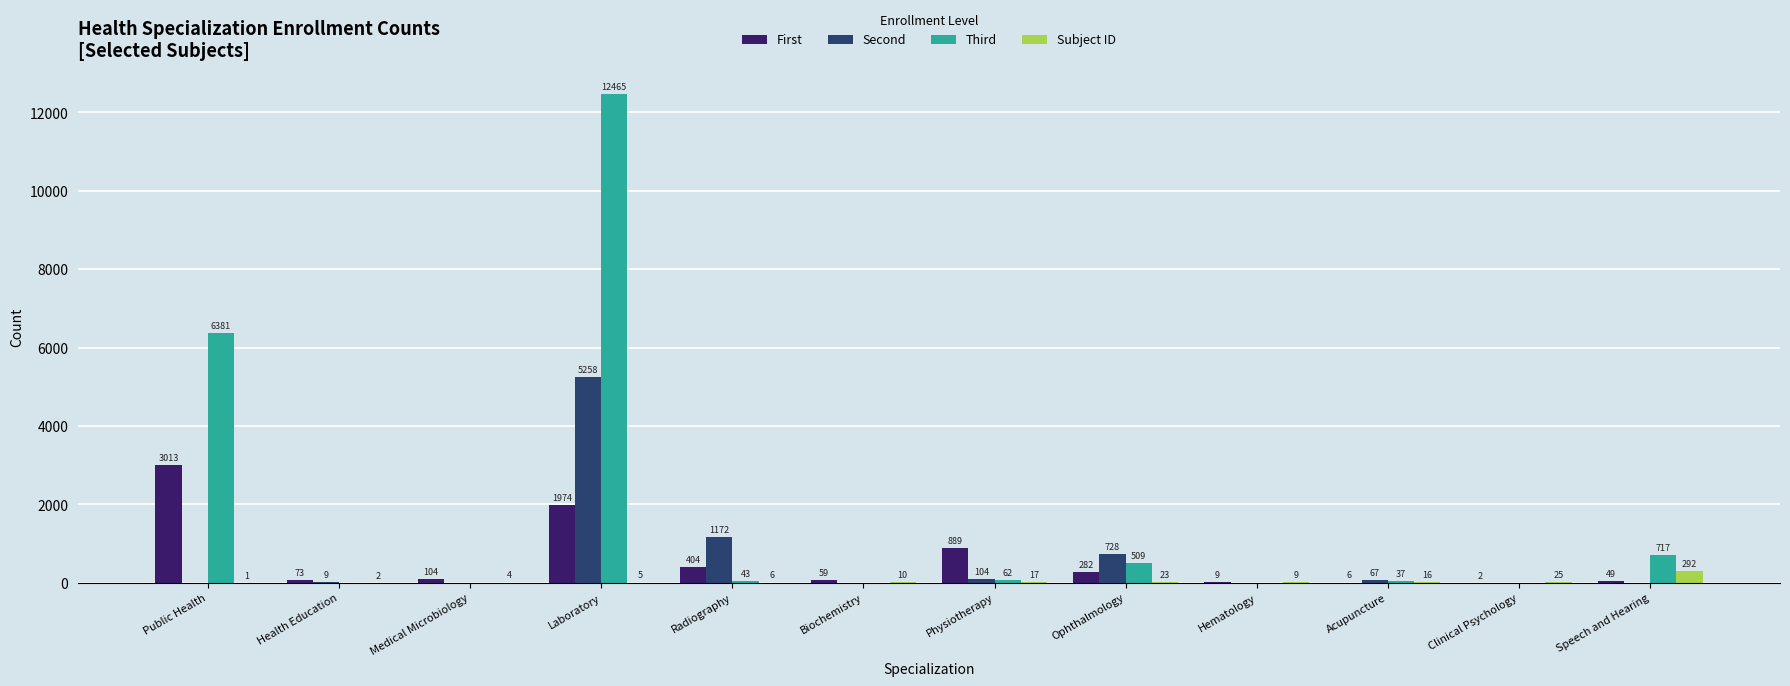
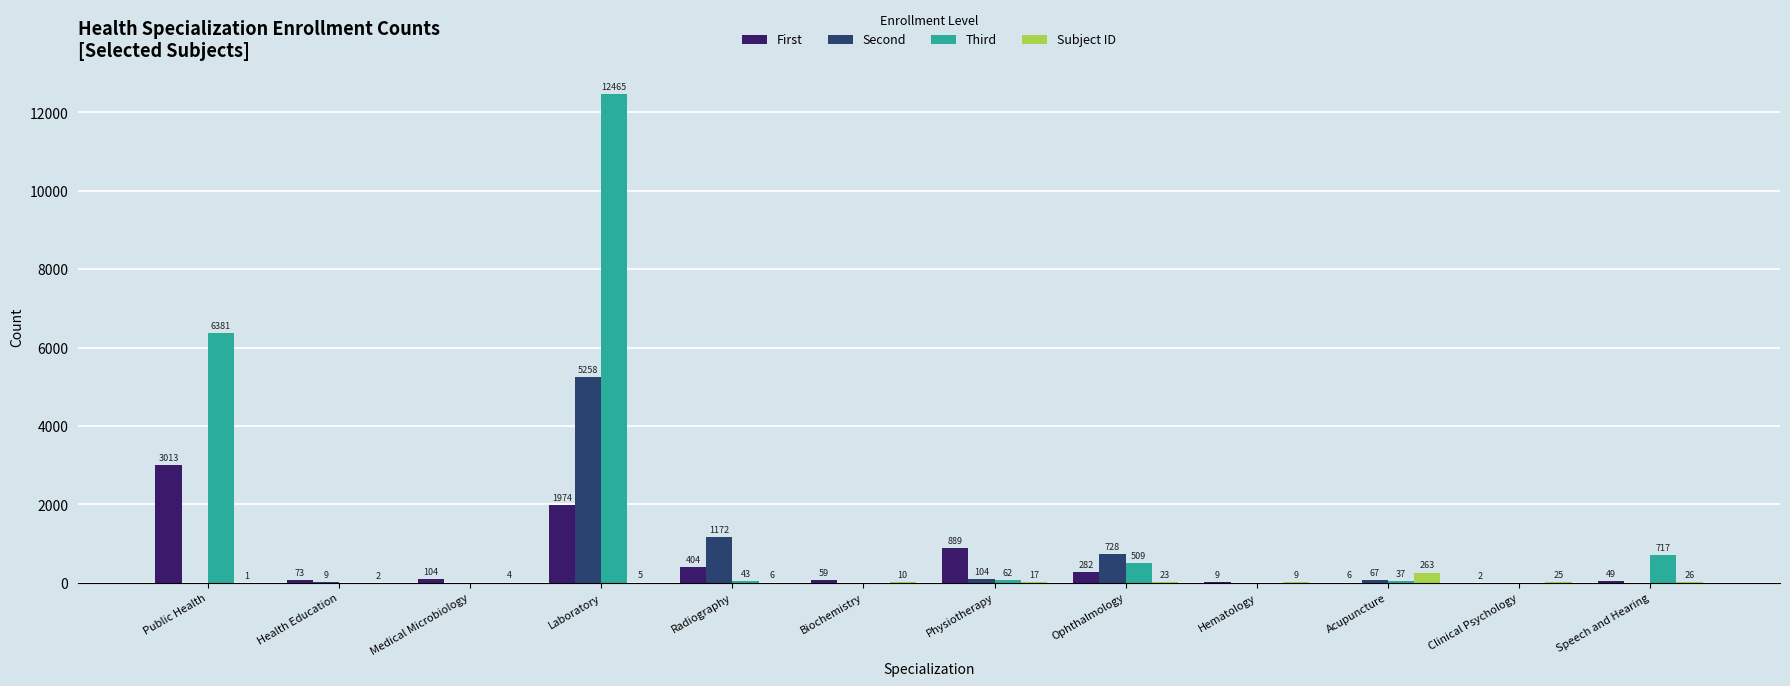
Subject ID, Acupuncture: 16 -> 263
Subject ID, Speech and Hearing: 292 -> 26
